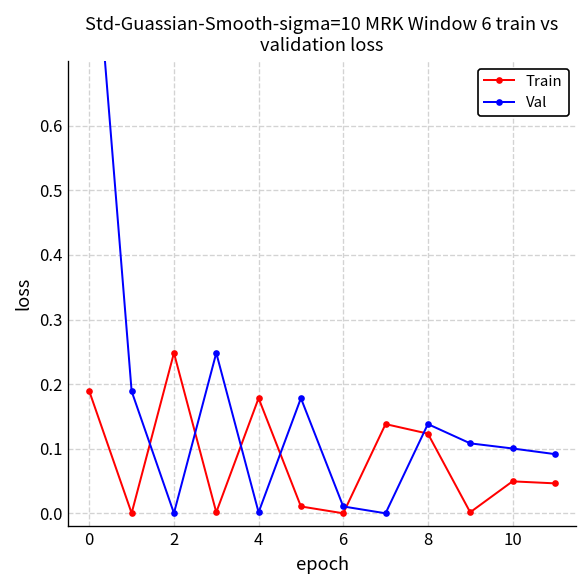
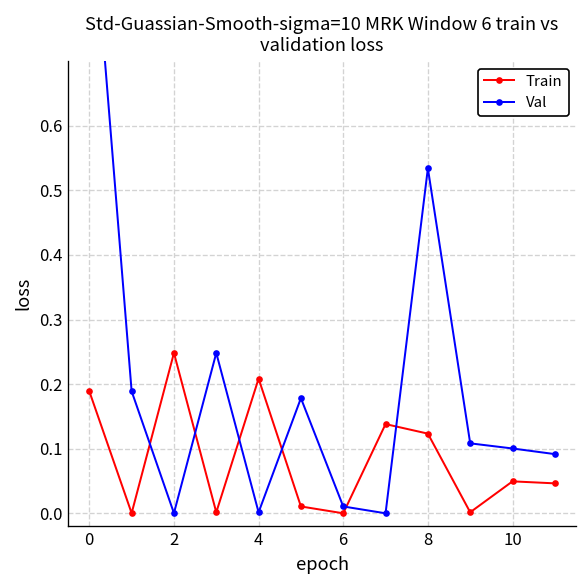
Train, 4: 0.18 -> 0.21
Val, 8: 0.14 -> 0.53
